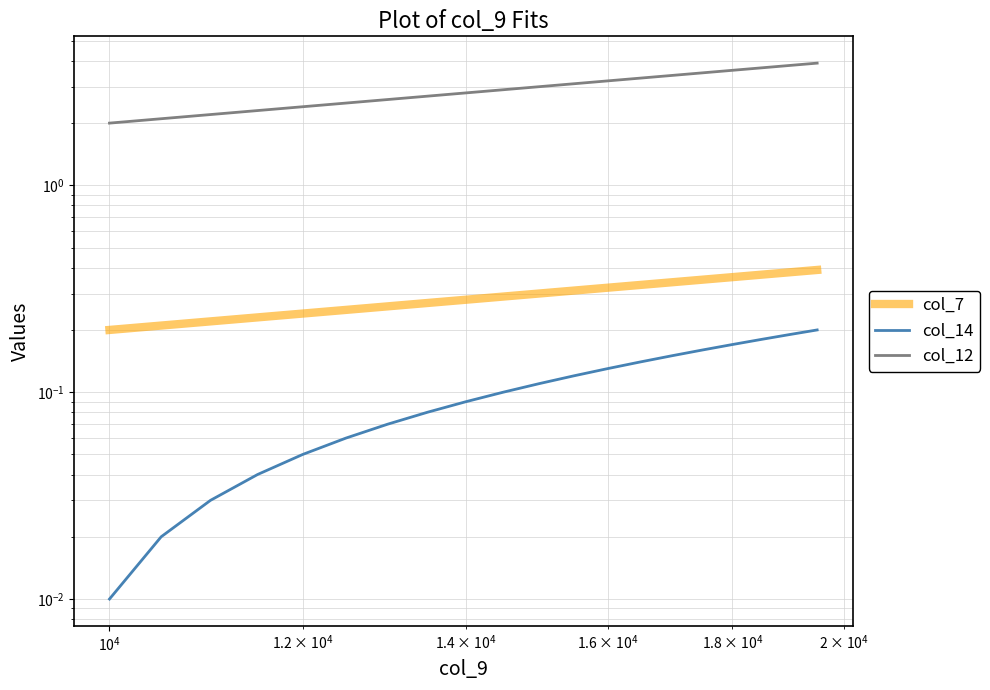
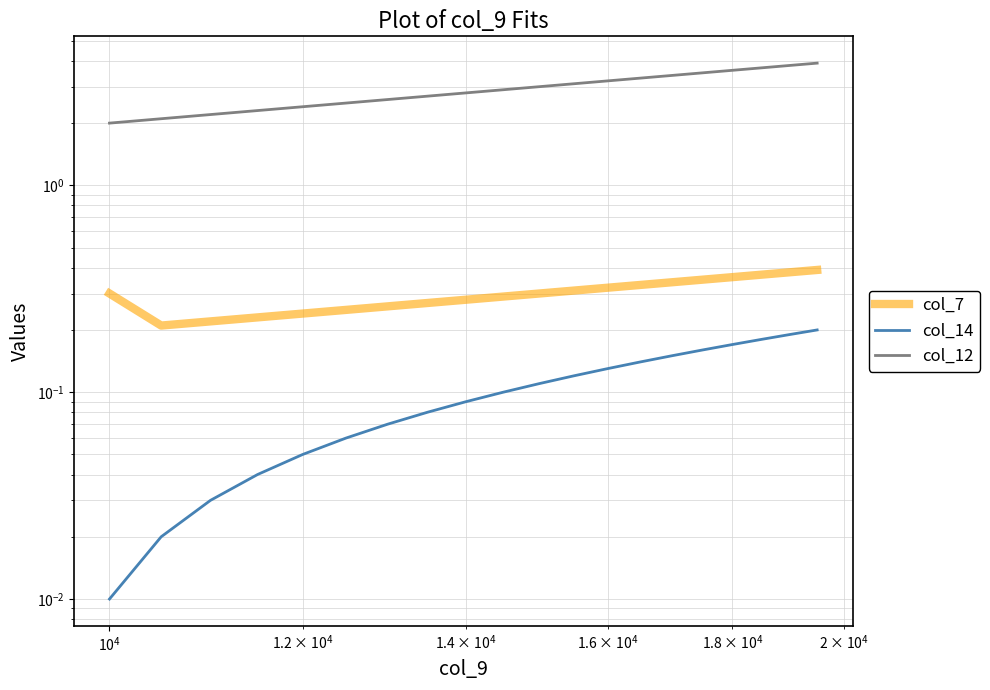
col_7, 10^4: 0.2 -> 0.3
